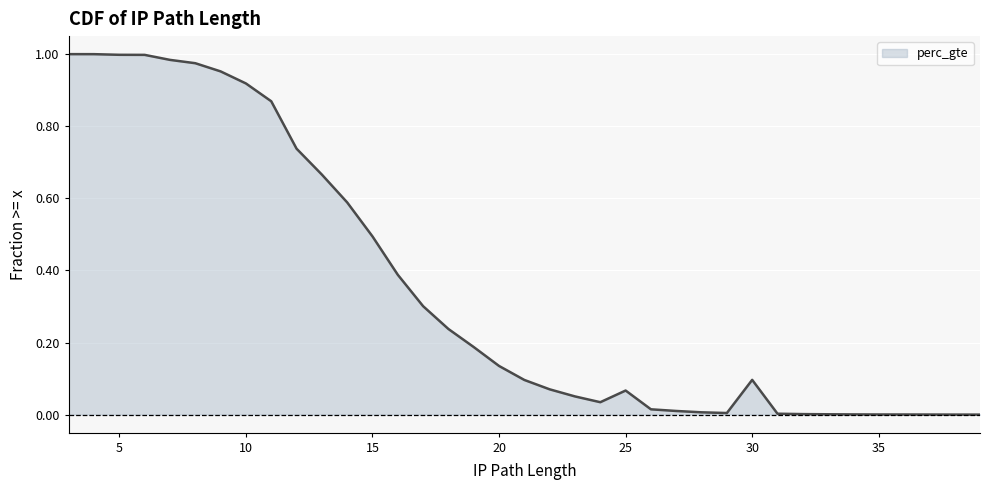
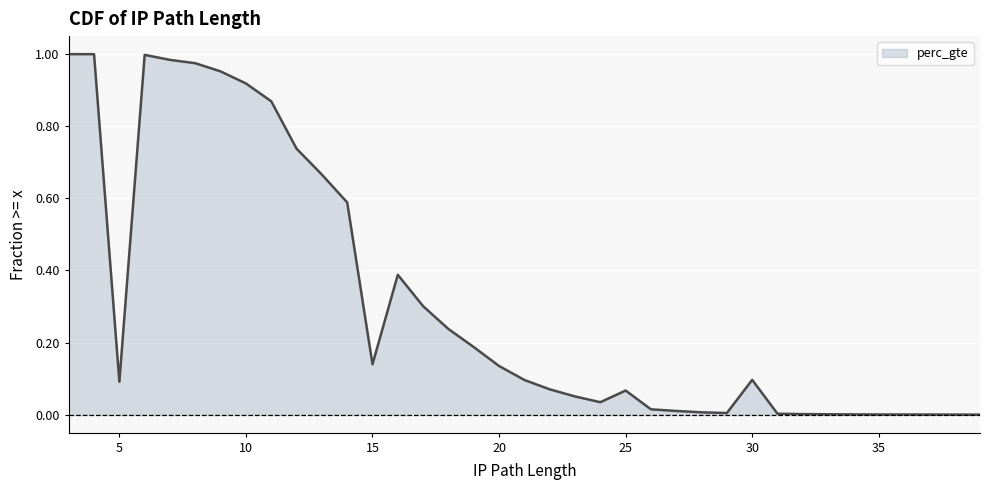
5: 1.00 -> 0.09
15: 0.49 -> 0.14
